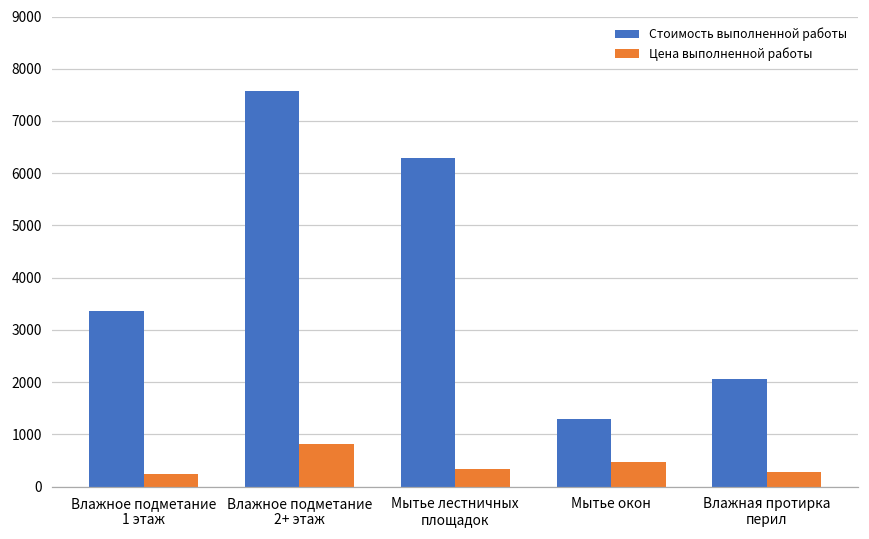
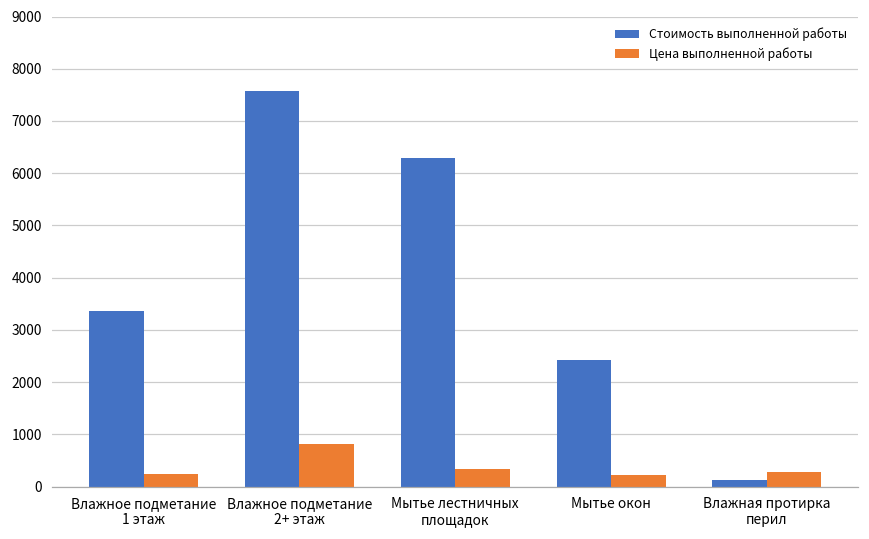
Стоимость выполненной работы, Мытье окон: 1300 -> 2400
Цена выполненной работы, Мытье окон: 500 -> 200
Стоимость выполненной работы, Влажная протирка перил: 2100 -> 100
